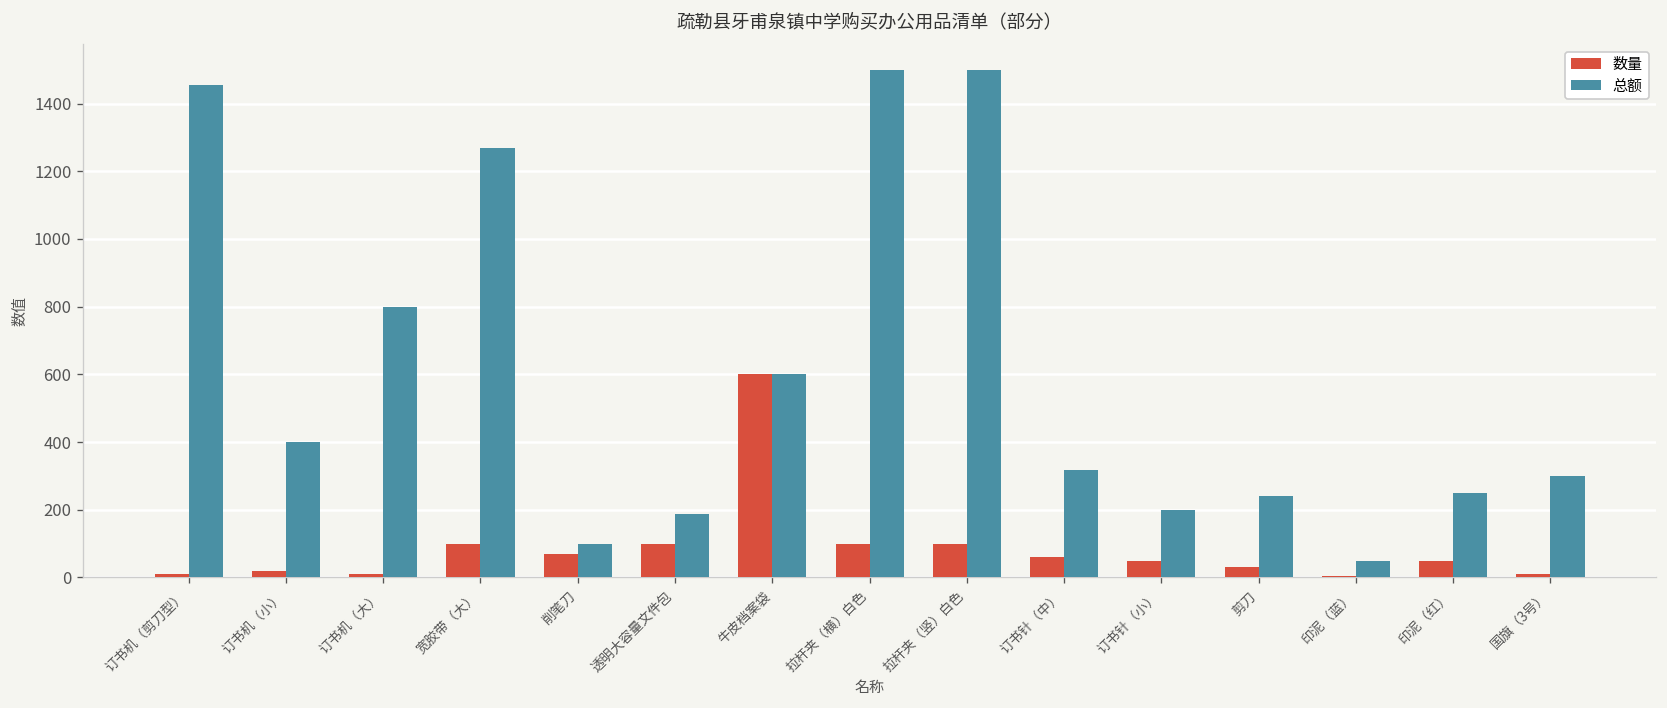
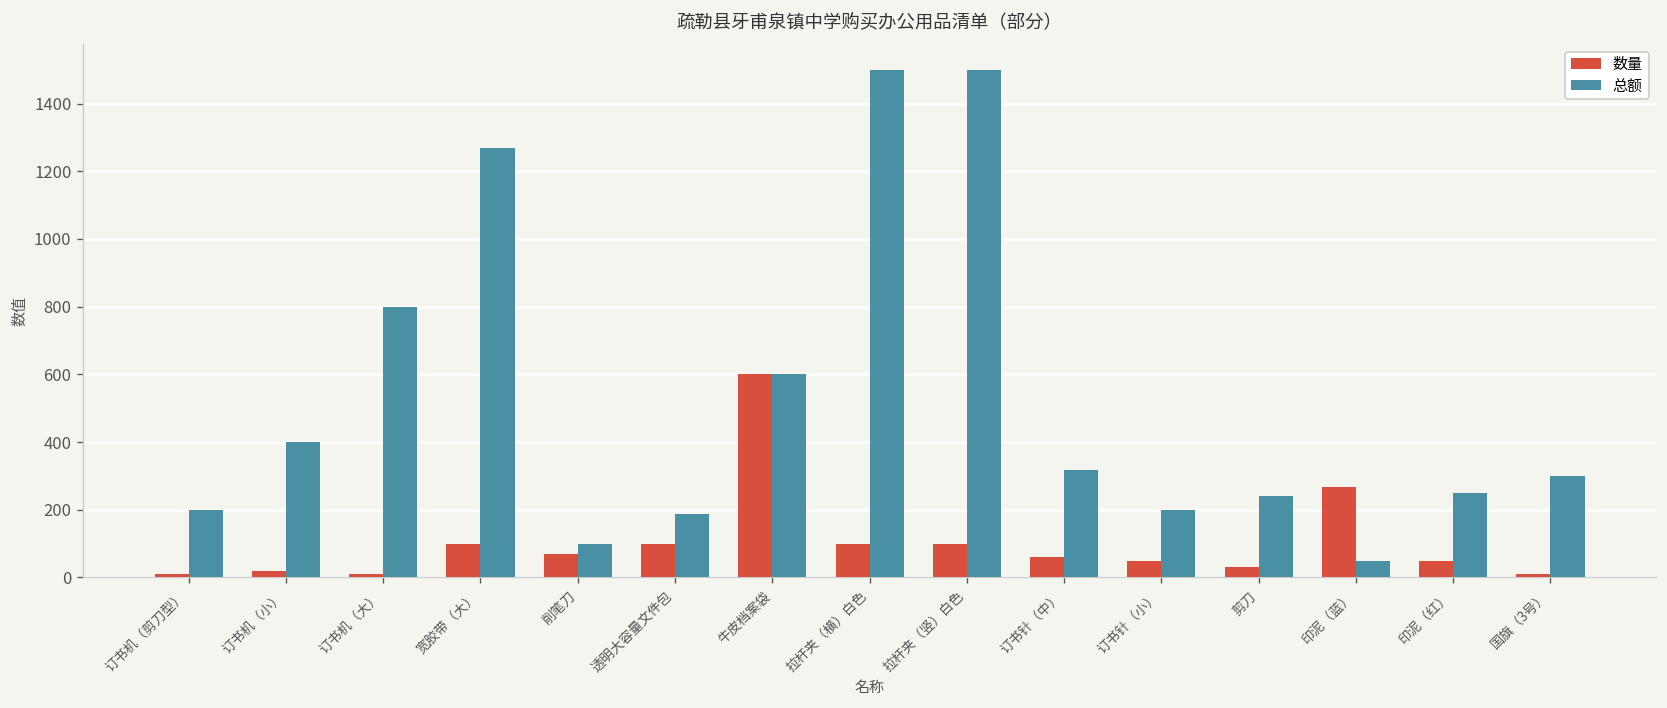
总额, 订书机（剪刀型）: 1460 -> 200
数量, 印泥（蓝）: 10 -> 270
